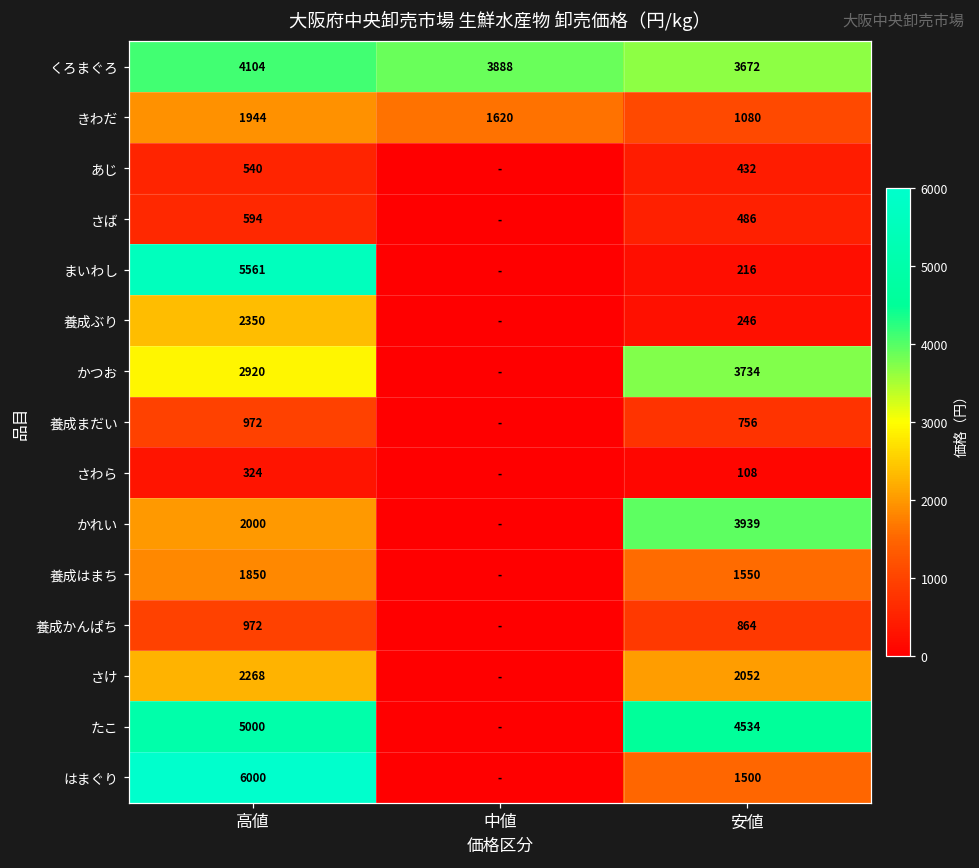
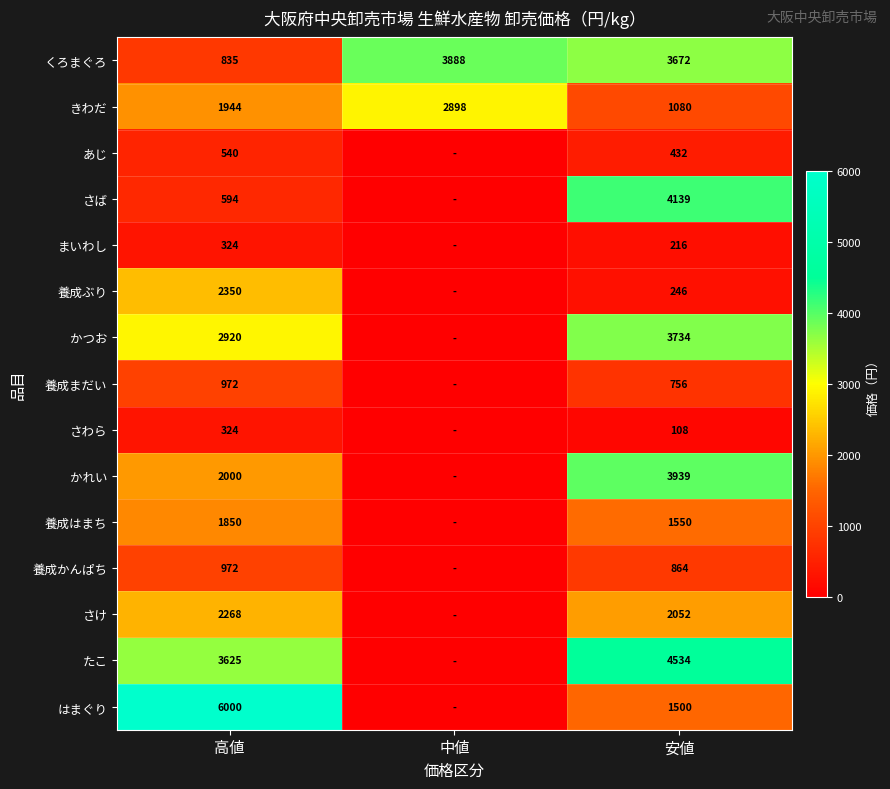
くろまぐろ, 高値: 4104 -> 835
きわだ, 中値: 1620 -> 2898
さば, 安値: 486 -> 4139
まいわし, 高値: 5561 -> 324
たこ, 高値: 5000 -> 3625
